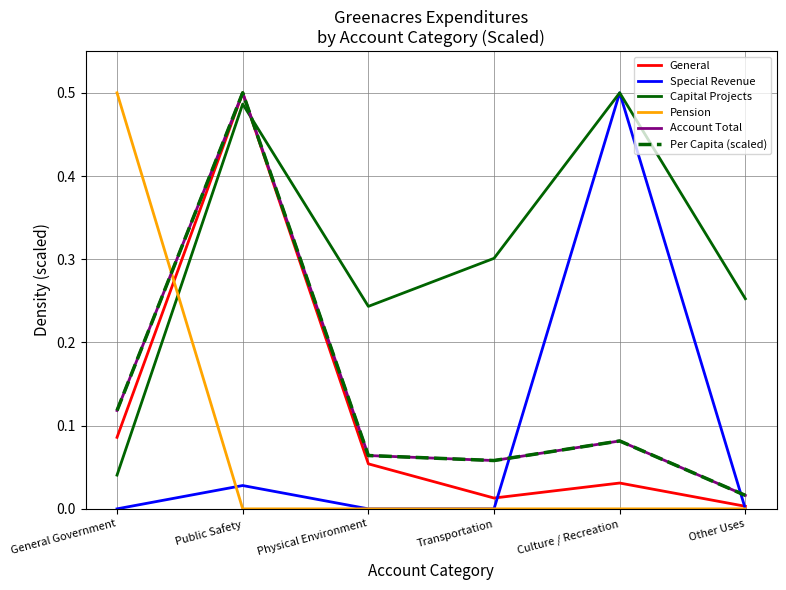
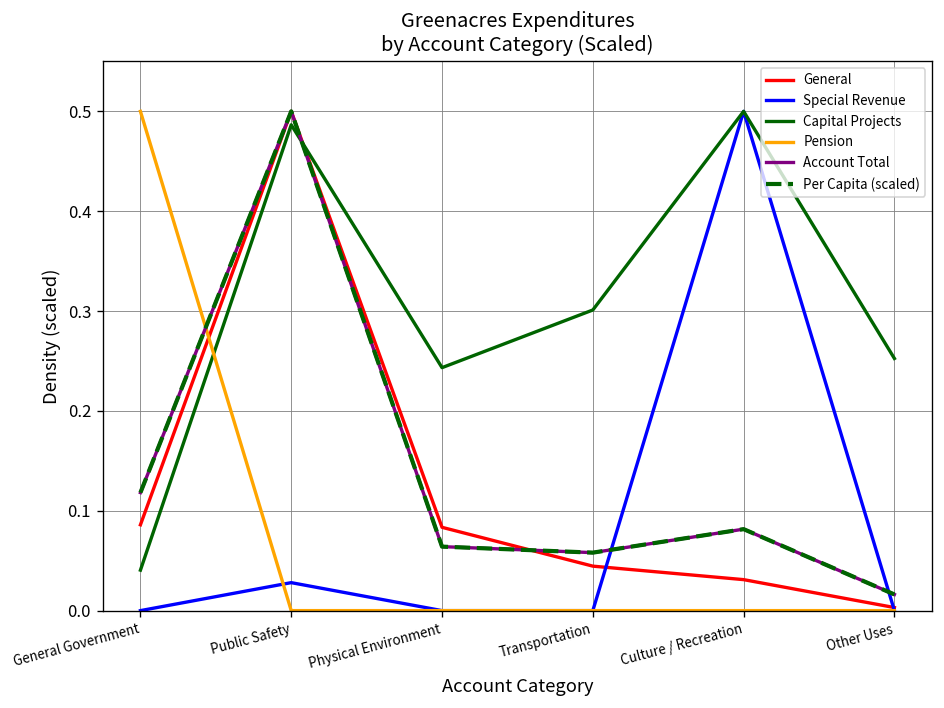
General, Physical Environment: 0.05 -> 0.08
General, Transportation: 0.01 -> 0.04
